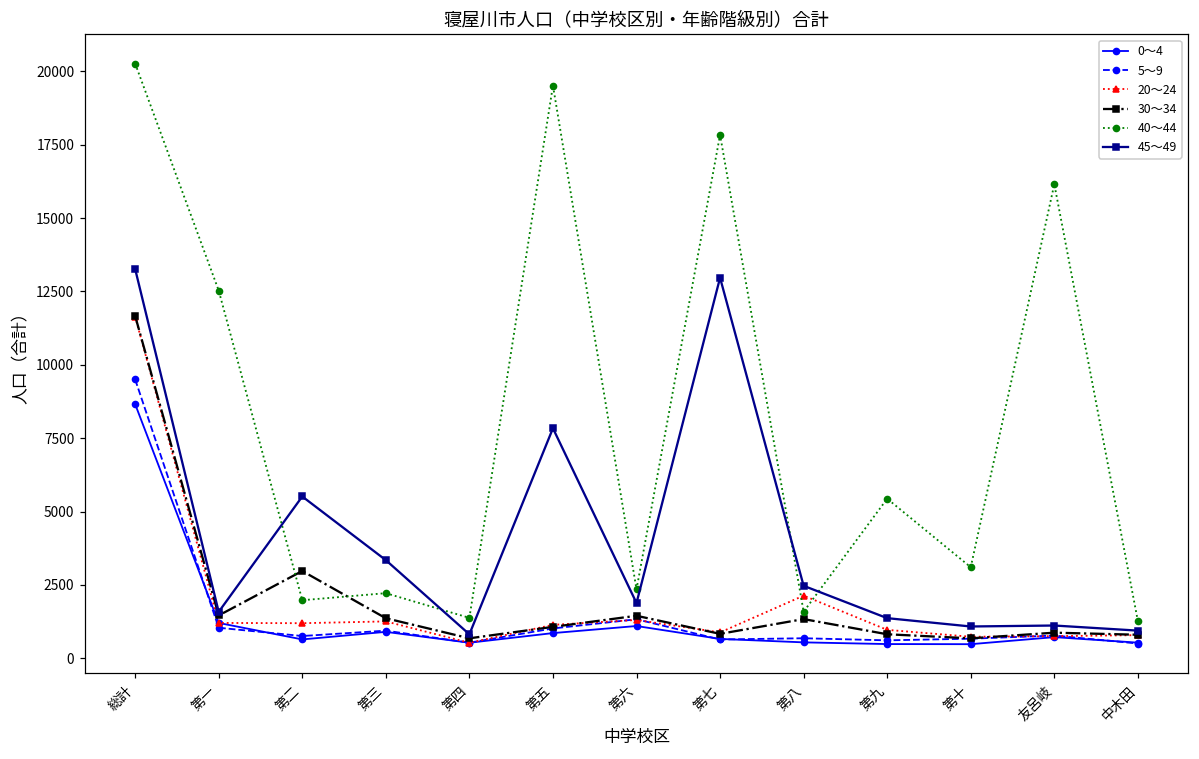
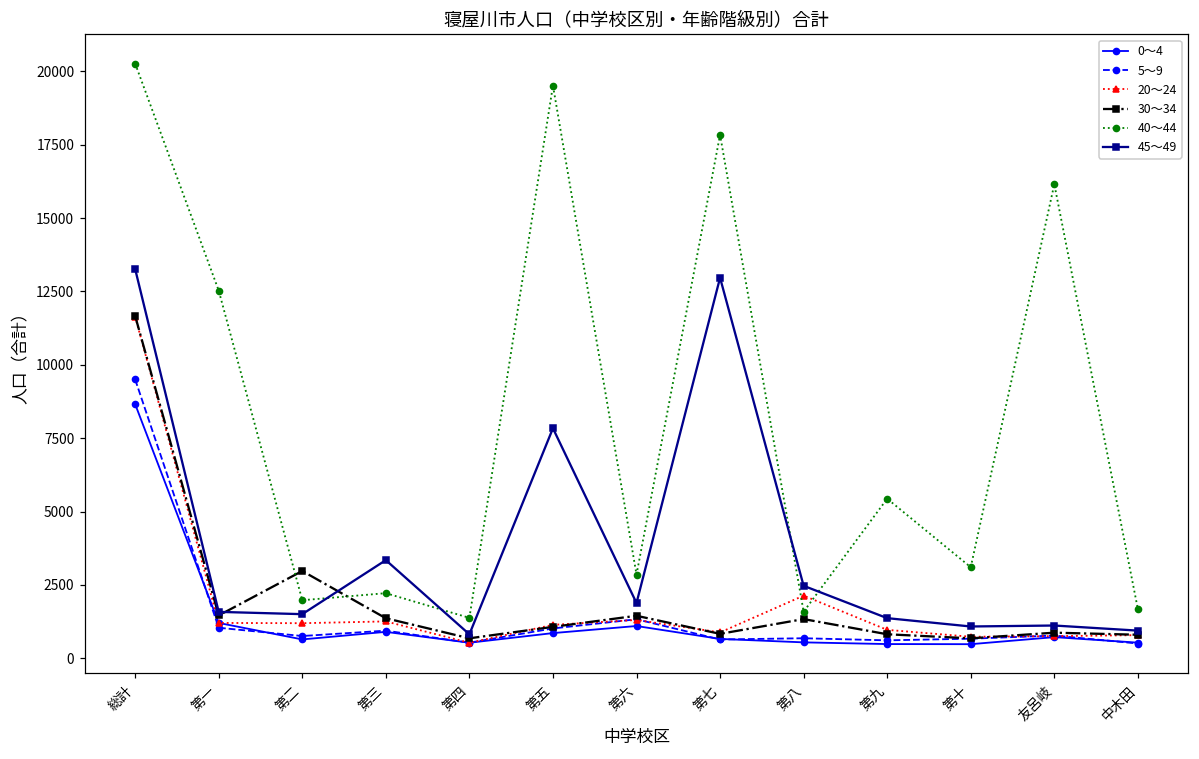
45～49, 第二: 5500 -> 1500
40～44, 第六: 2300 -> 2900
40～44, 中木田: 1300 -> 1700
